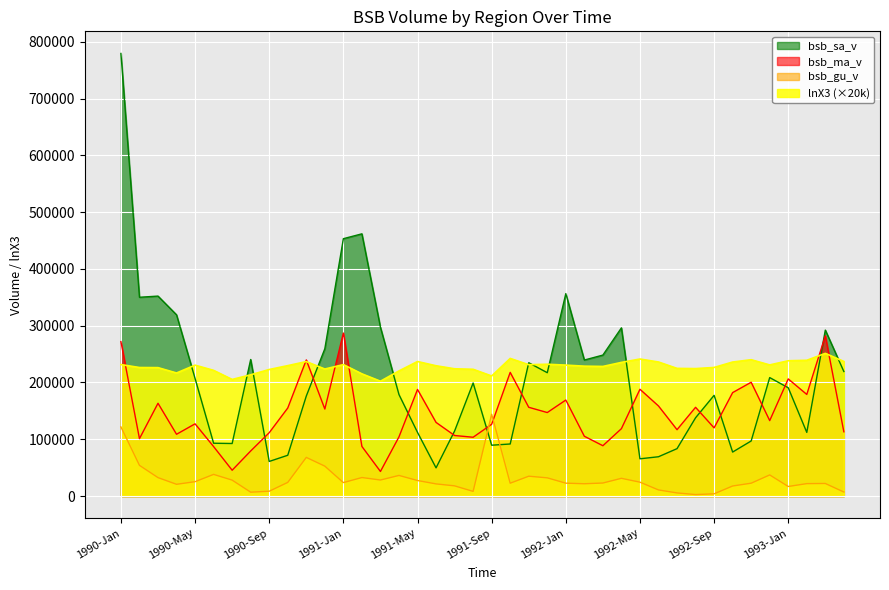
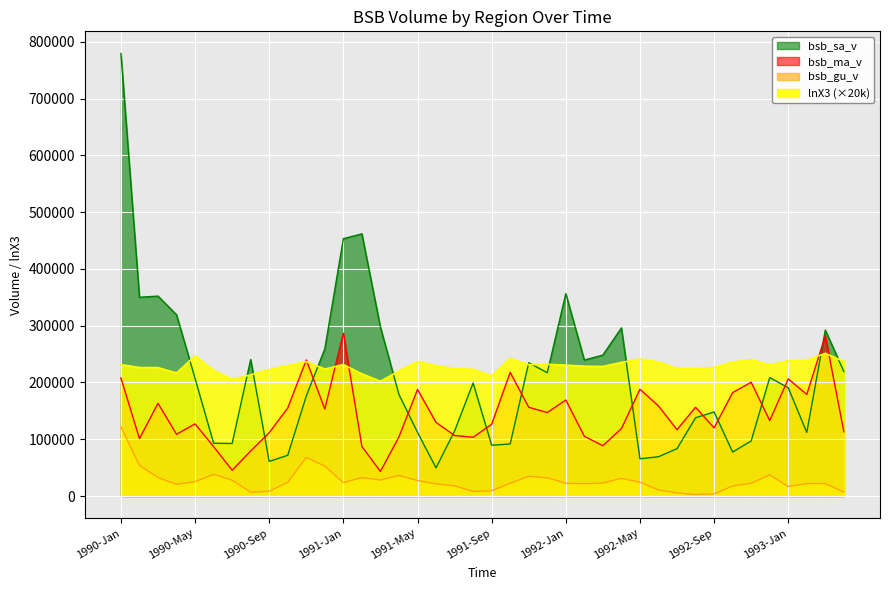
bsb_ma_v, 1990-Jan: 270000 -> 210000
lnX3 (×20k), 1990-May: 230000 -> 250000
bsb_gu_v, 1991-Sep: 140000 -> 10000
bsb_sa_v, 1992-Sep: 180000 -> 150000
